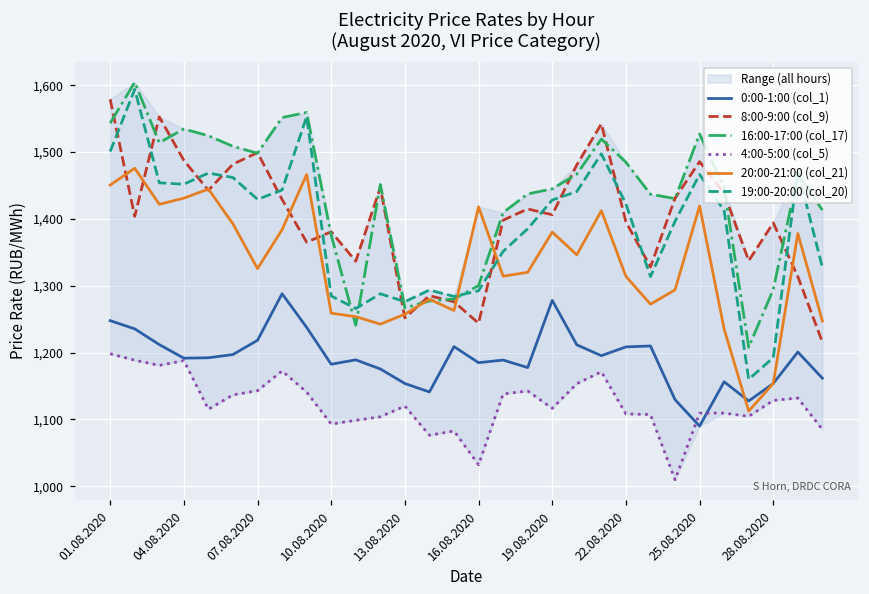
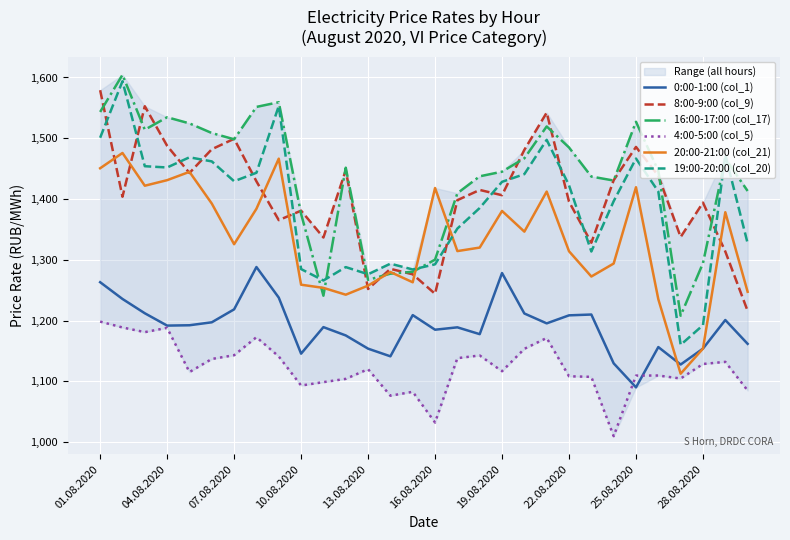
0:00-1:00 (col_1), 01.08.2020: 1,250 -> 1,260
0:00-1:00 (col_1), 10.08.2020: 1,180 -> 1,150
